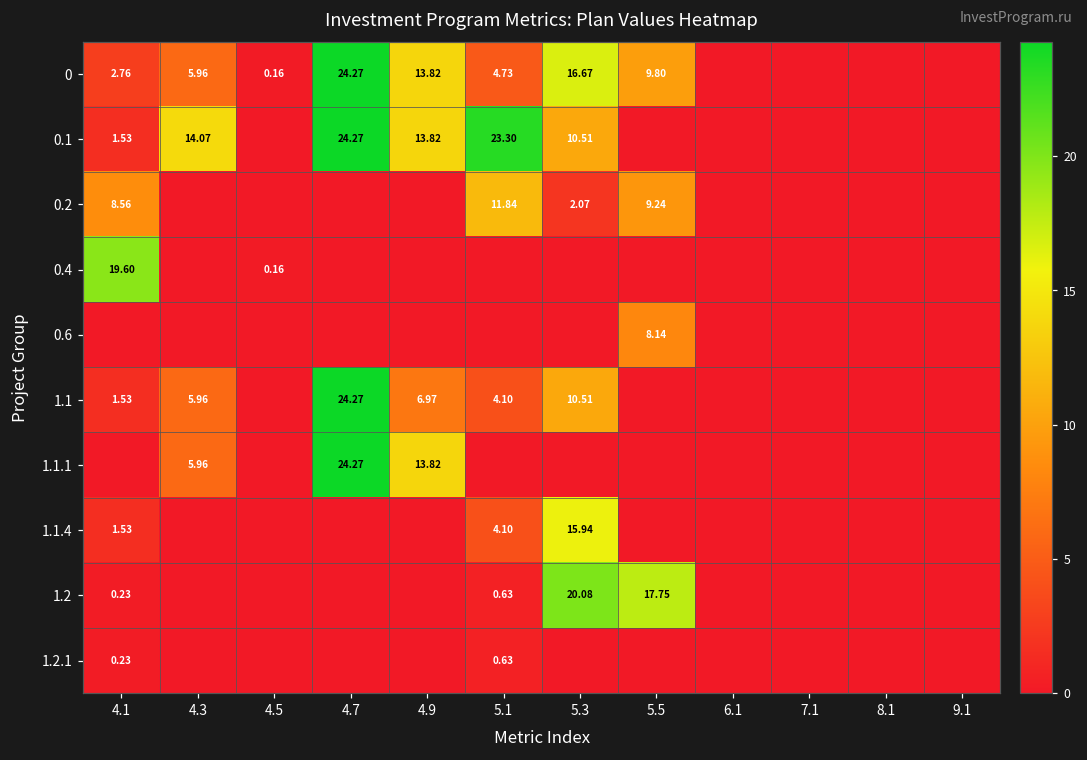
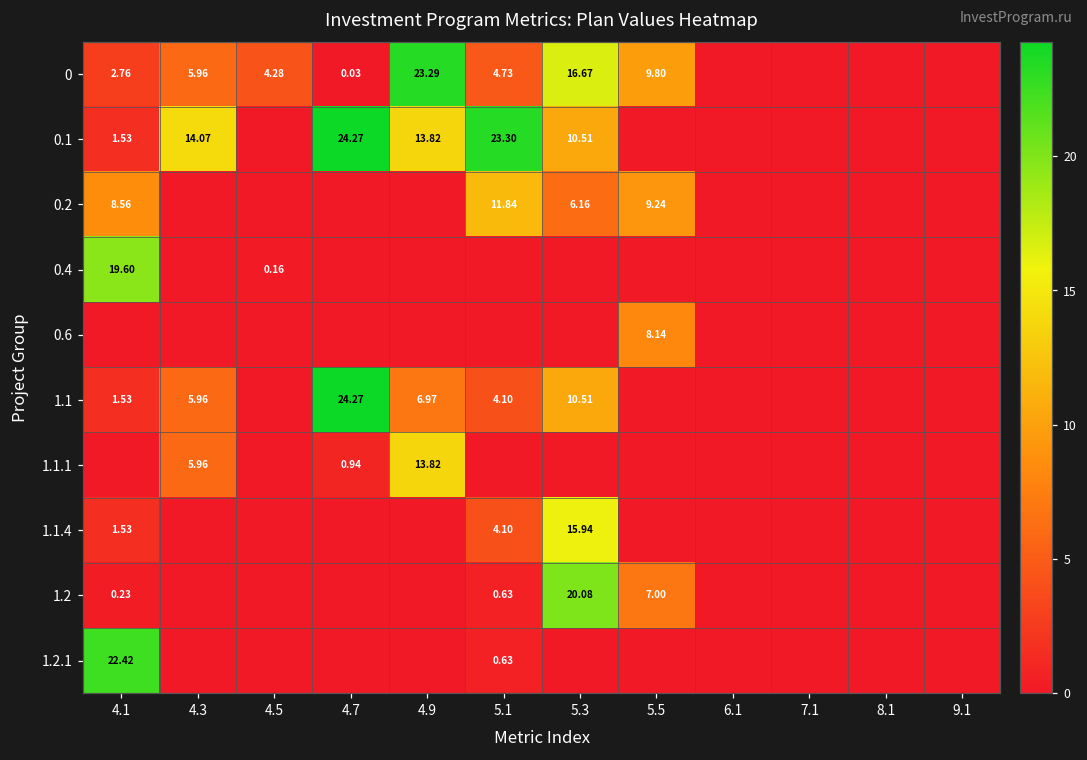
0, 4.5: 0.16 -> 4.28
0, 4.7: 24.27 -> 0.03
0, 4.9: 13.82 -> 23.29
0.2, 5.3: 2.07 -> 6.16
1.1.1, 4.7: 24.27 -> 0.94
1.2, 5.5: 17.75 -> 7.00
1.2.1, 4.1: 0.23 -> 22.42
